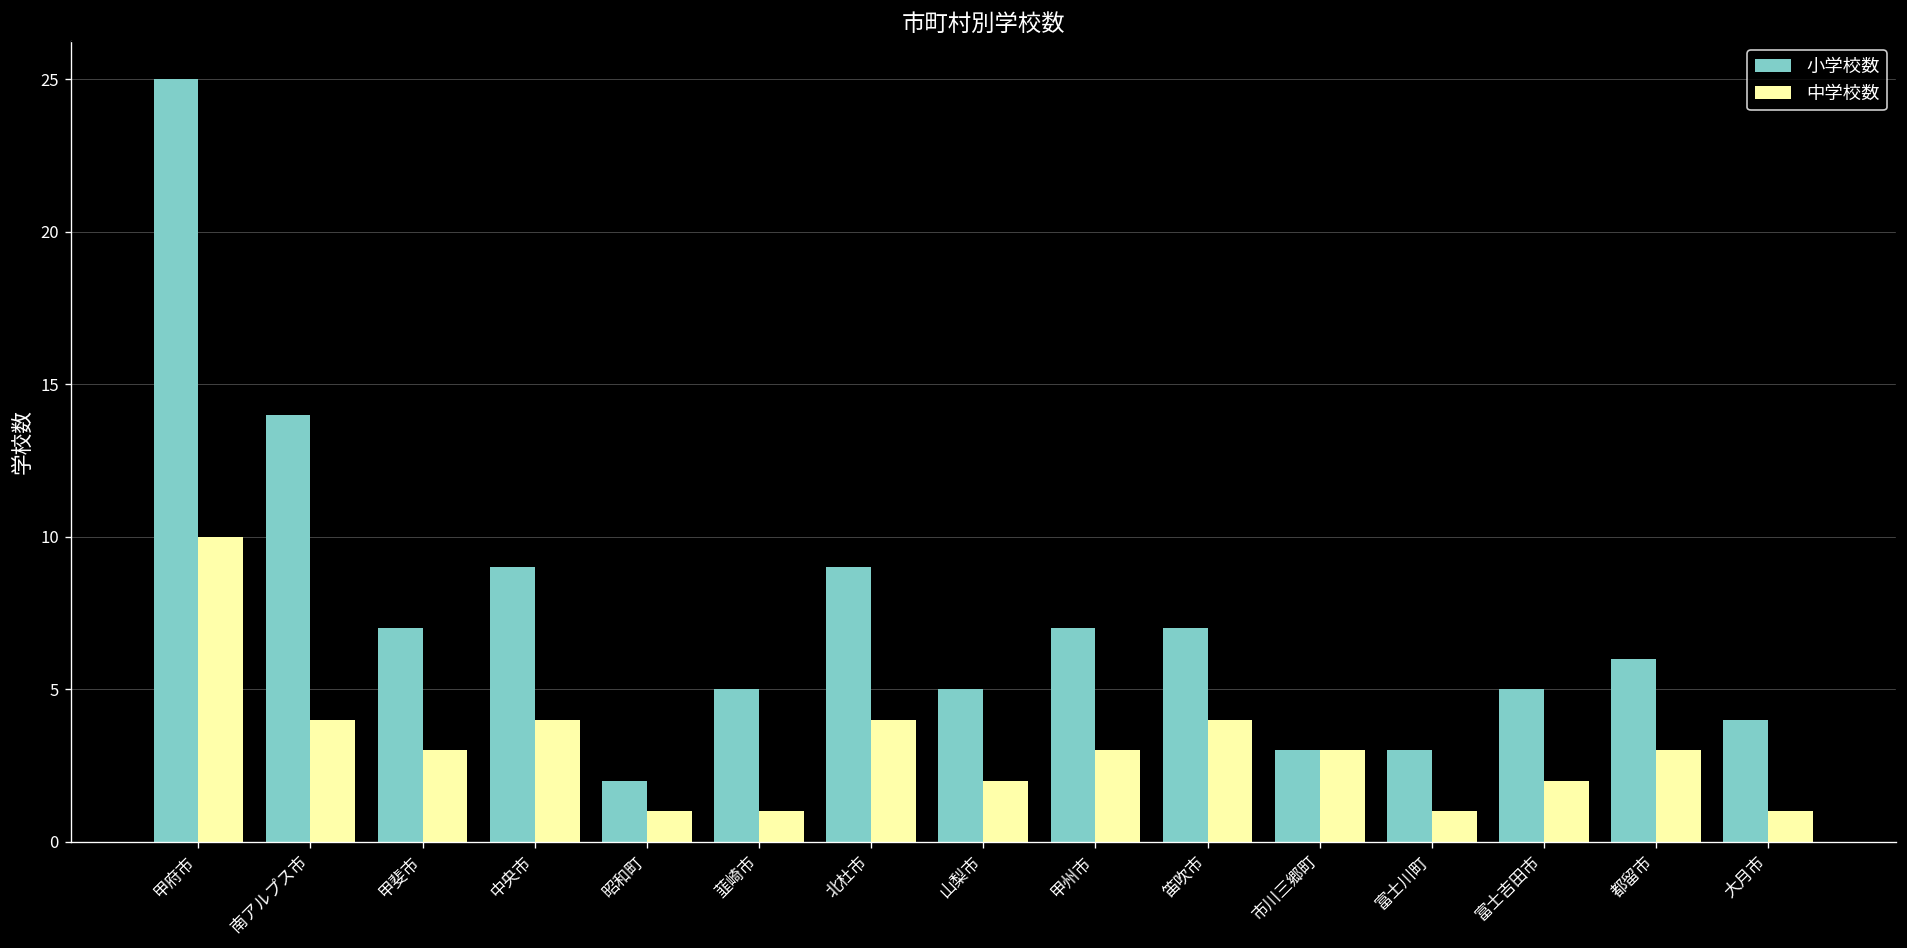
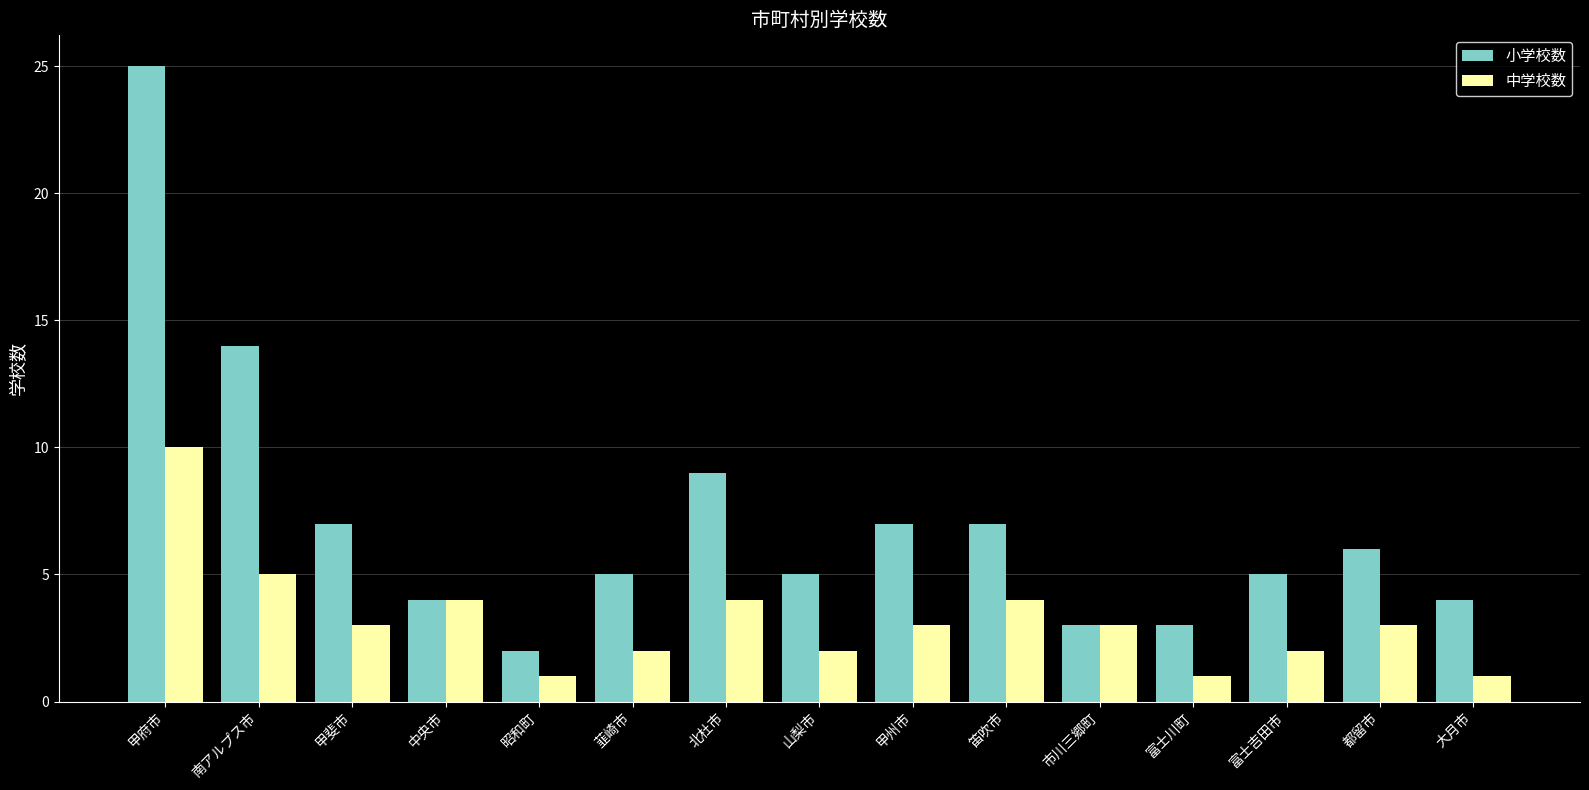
中学校数, 南アルプス市: 4 -> 5
小学校数, 中央市: 9 -> 4
中学校数, 韮崎市: 1 -> 2
